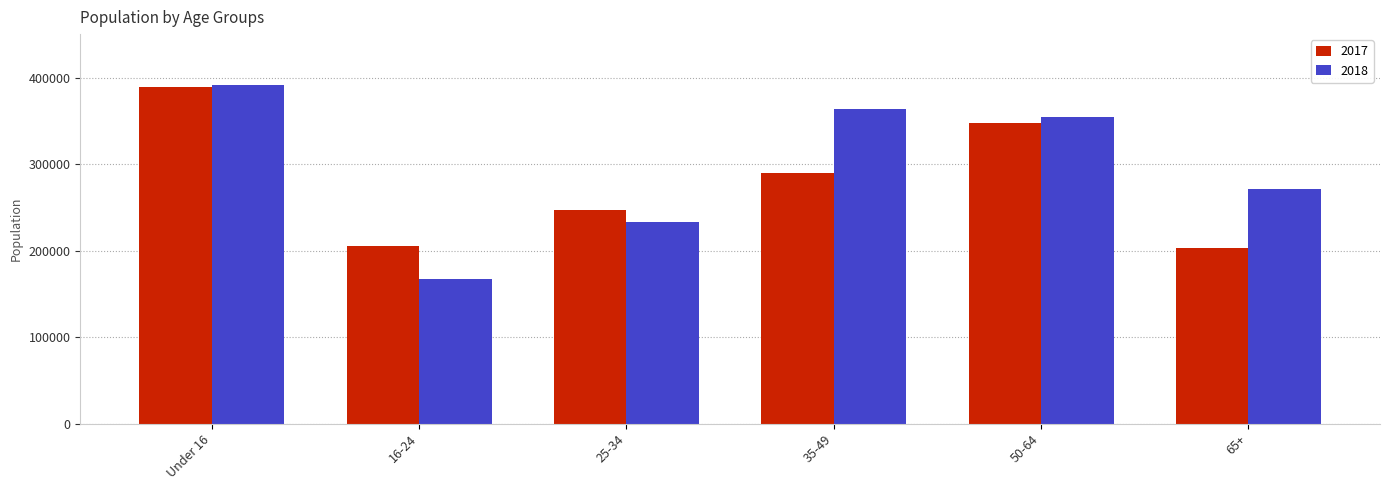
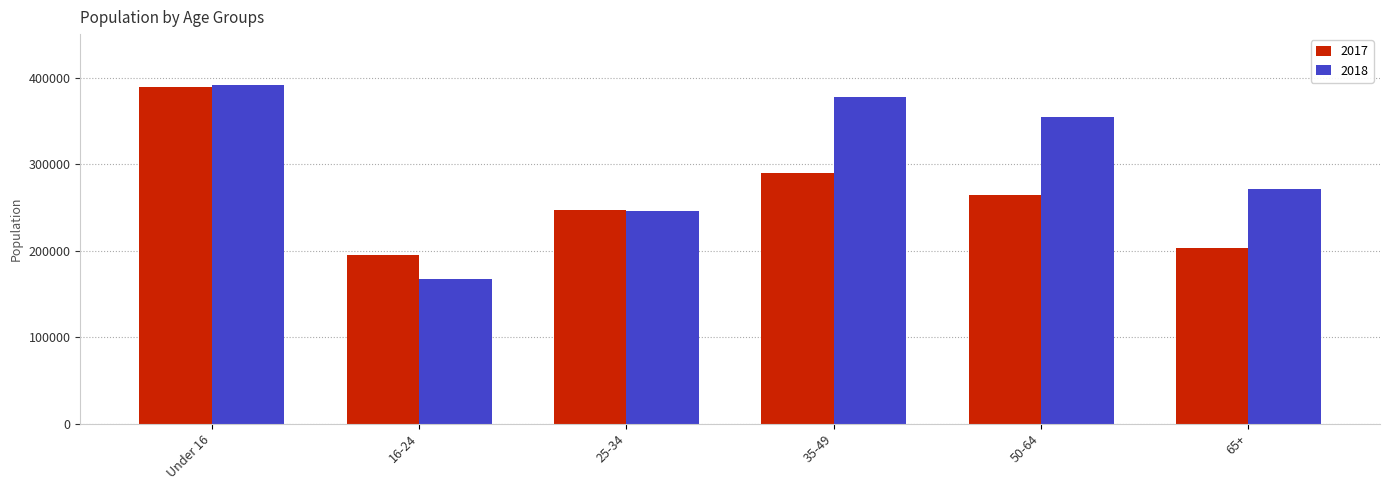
2017, 16-24: 210000 -> 190000
2018, 25-34: 230000 -> 250000
2018, 35-49: 360000 -> 380000
2017, 50-64: 350000 -> 260000
